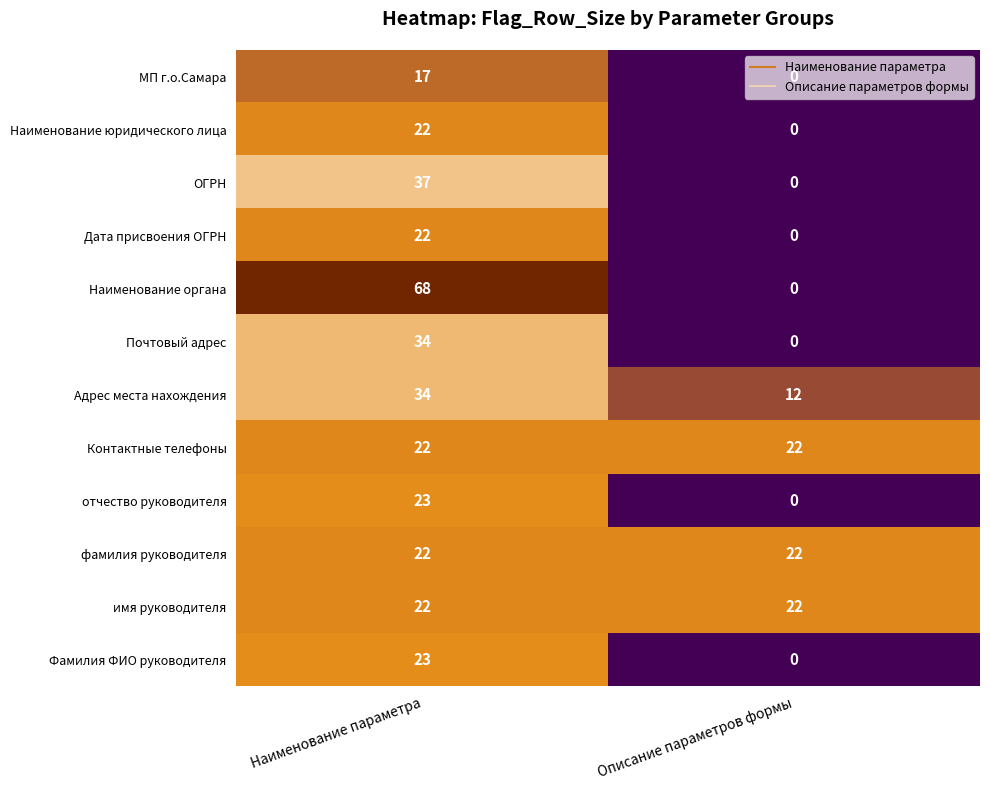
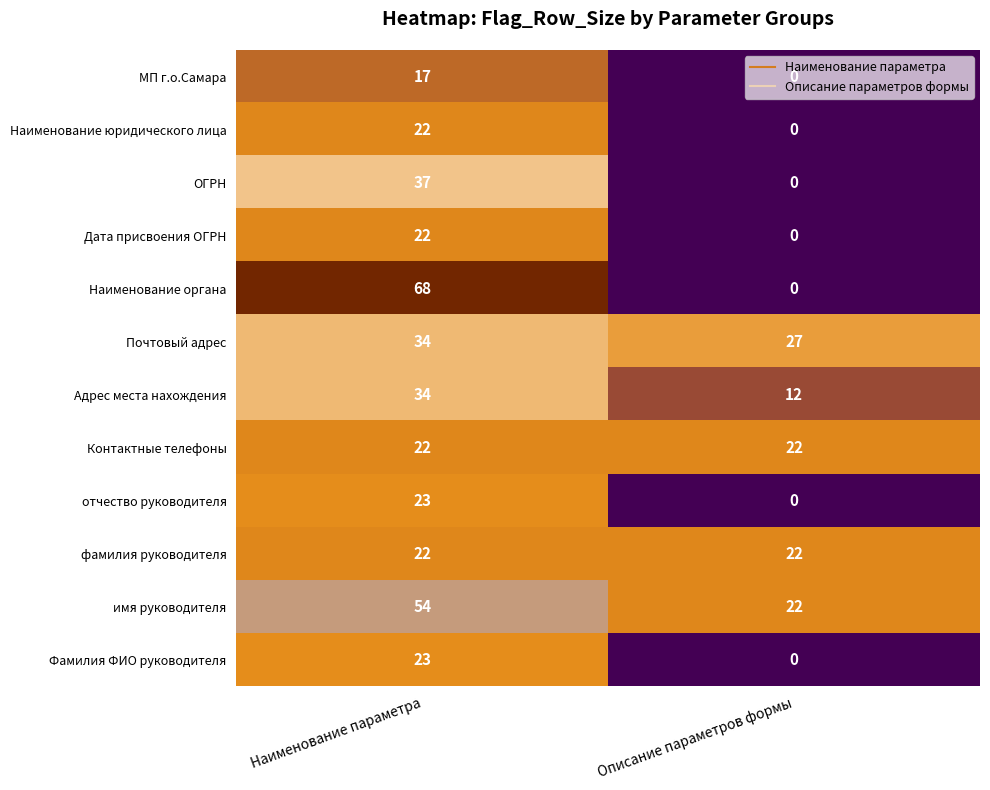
Почтовый адрес, Описание параметров формы: 0 -> 27
имя руководителя, Наименование параметра: 22 -> 54
